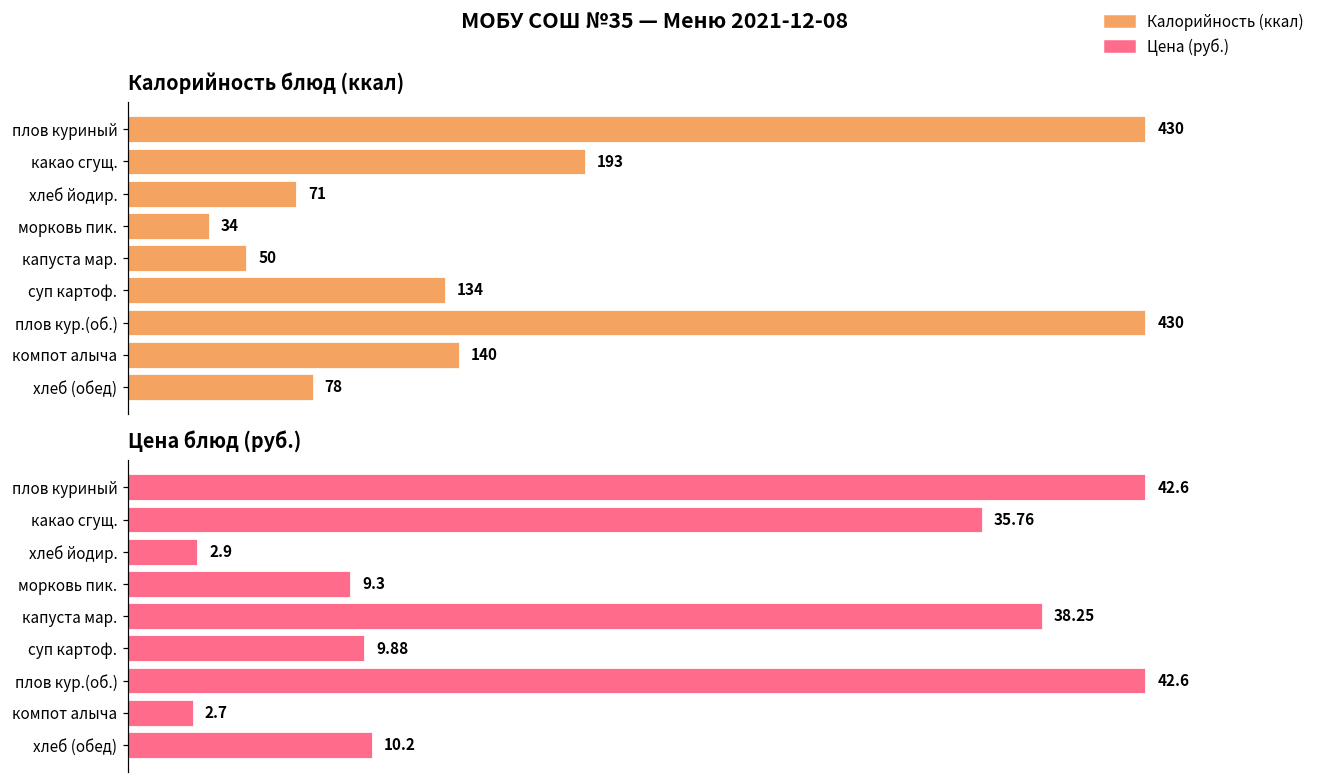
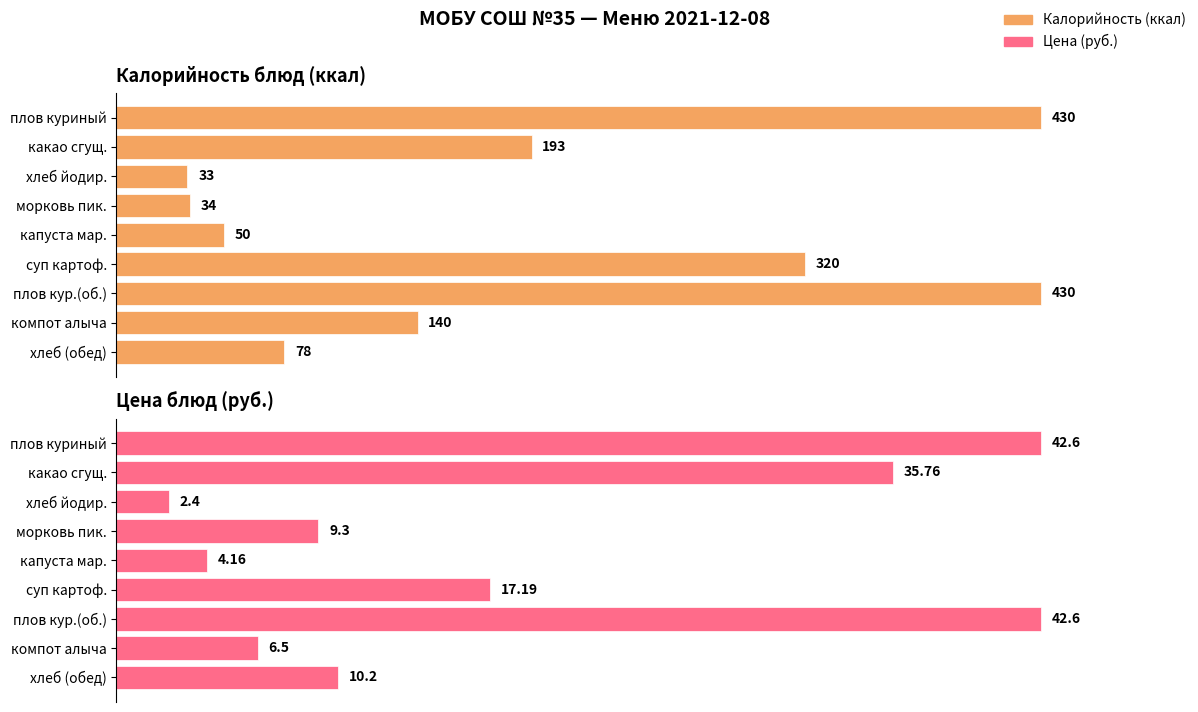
Калорийность блюд (ккал), хлеб йодир.: 71 -> 33
Калорийность блюд (ккал), суп картоф.: 134 -> 320
Цена блюд (руб.), хлеб йодир.: 2.9 -> 2.4
Цена блюд (руб.), капуста мар.: 38.25 -> 4.16
Цена блюд (руб.), суп картоф.: 9.88 -> 17.19
Цена блюд (руб.), компот алыча: 2.7 -> 6.5
